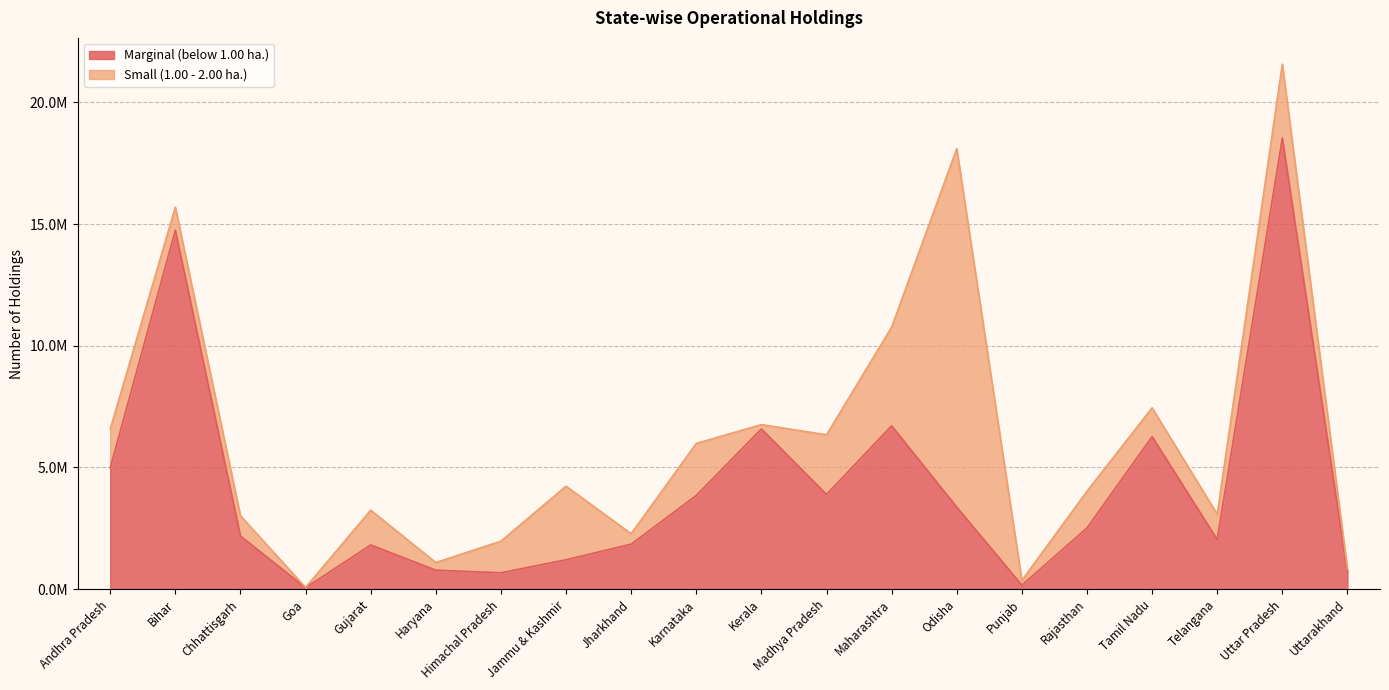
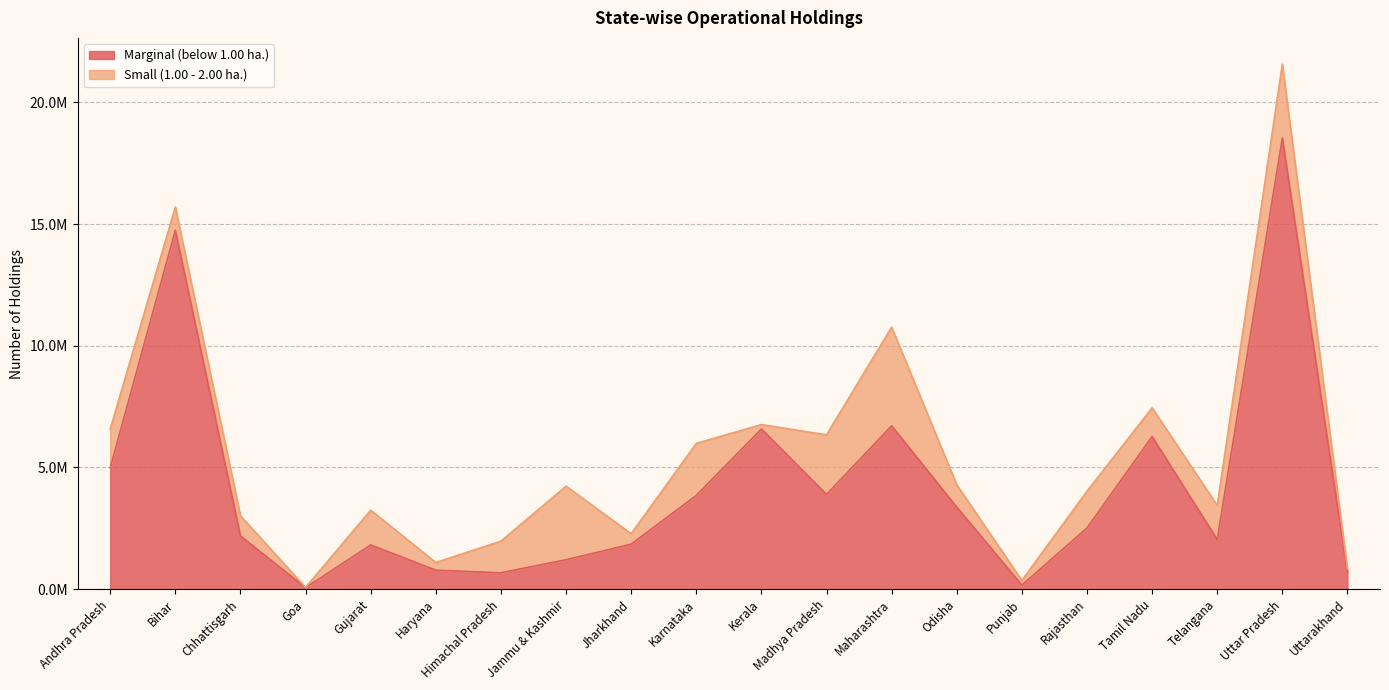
Small (1.00 - 2.00 ha.), Odisha: 14700000 -> 900000
Small (1.00 - 2.00 ha.), Telangana: 1000000 -> 1400000
